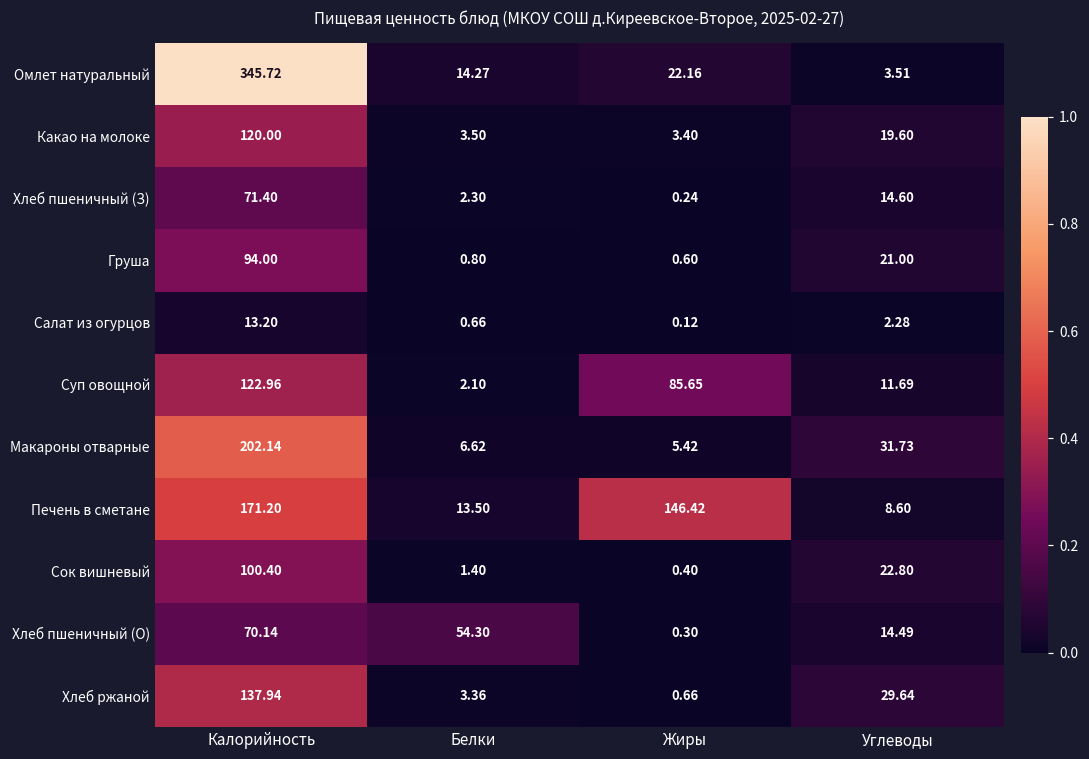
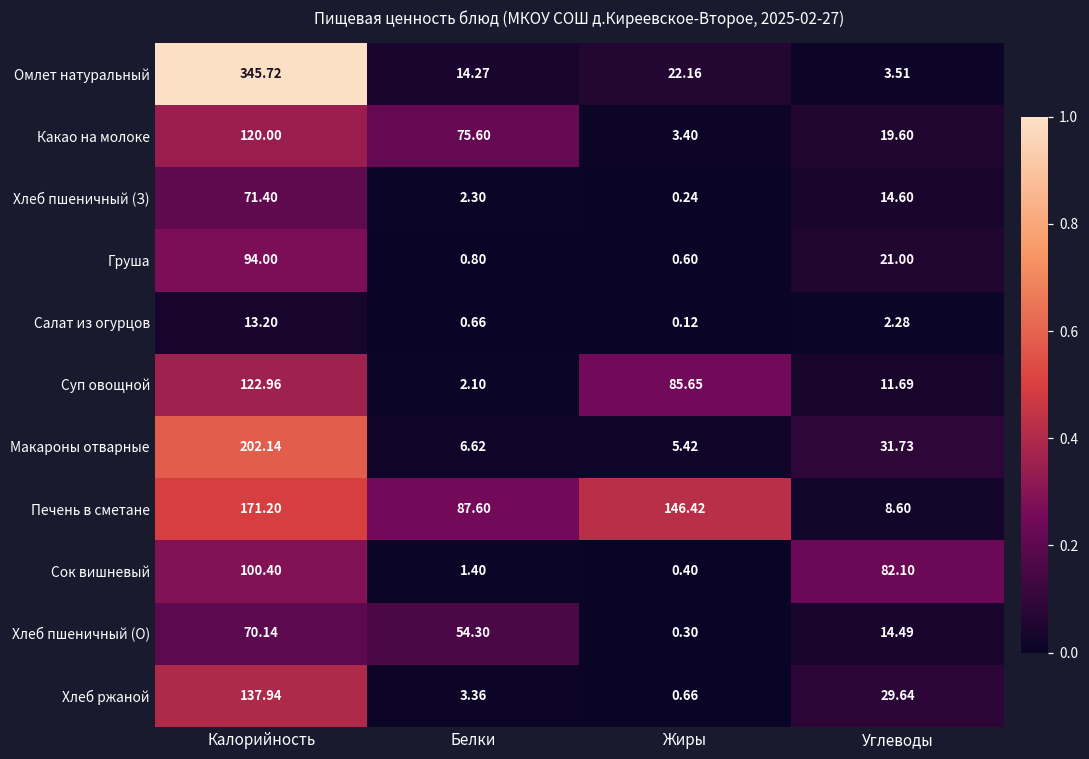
Какао на молоке, Белки: 3.50 -> 75.60
Печень в сметане, Белки: 13.50 -> 87.60
Сок вишневый, Углеводы: 22.80 -> 82.10
